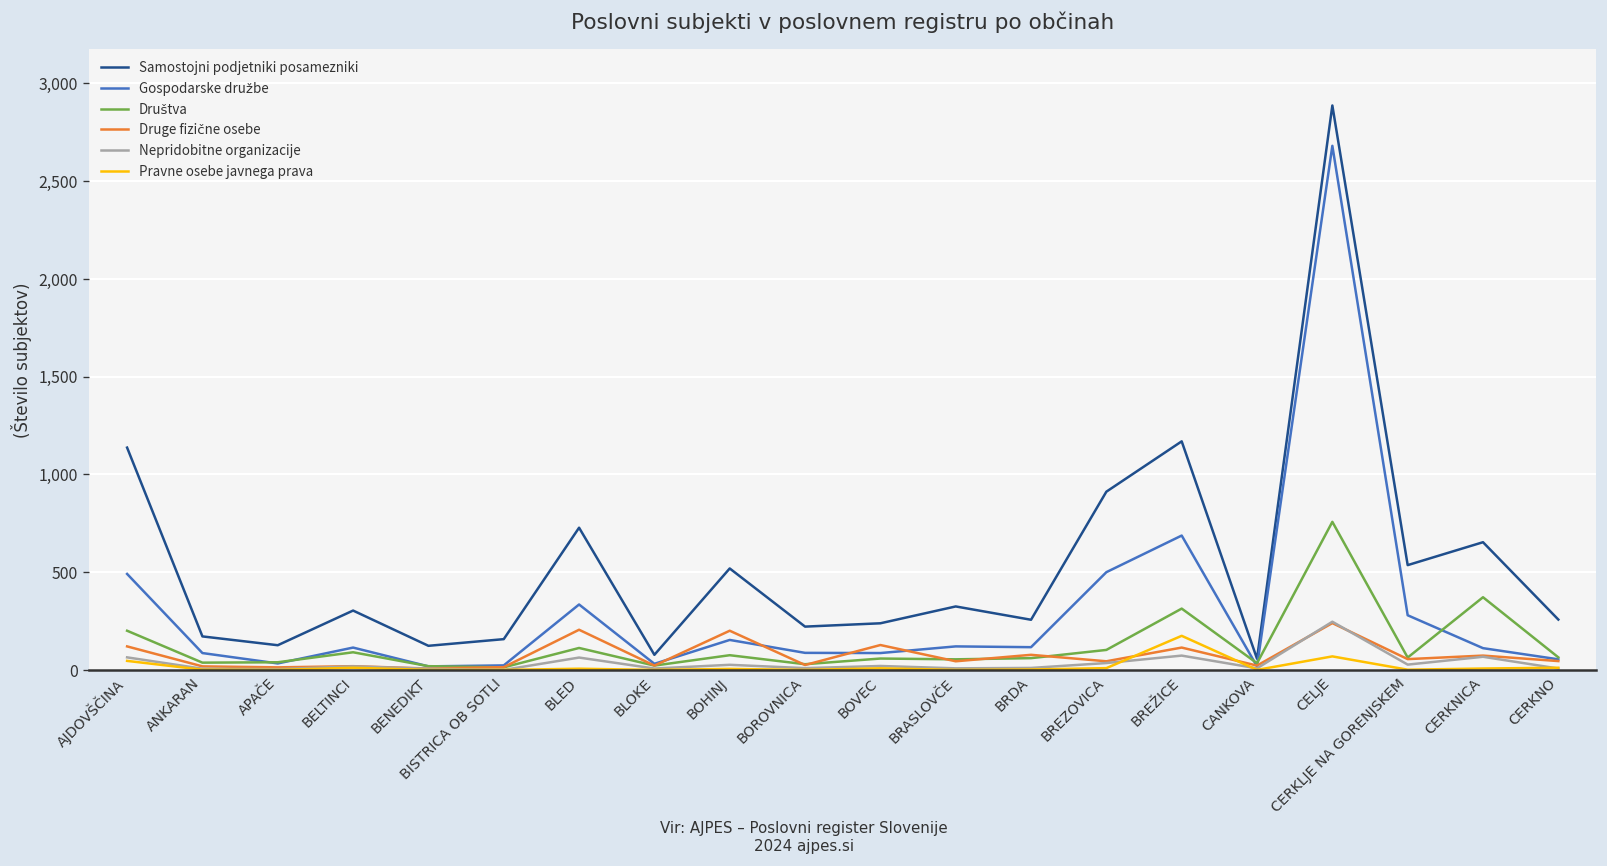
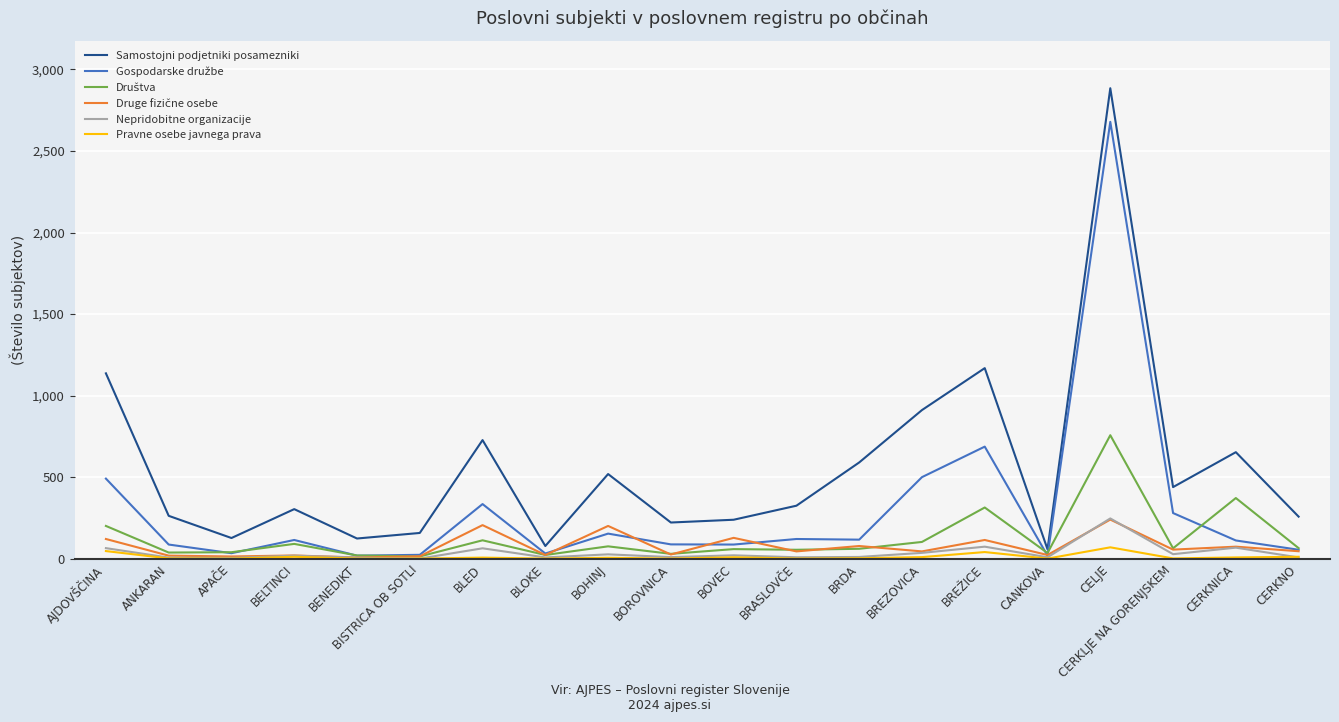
Samostojni podjetniki posamezniki, ANKARAN: 170 -> 260
Samostojni podjetniki posamezniki, BRDA: 260 -> 590
Pravne osebe javnega prava, BREŽICE: 180 -> 40
Samostojni podjetniki posamezniki, CERKLJE NA GORENJSKEM: 540 -> 440
